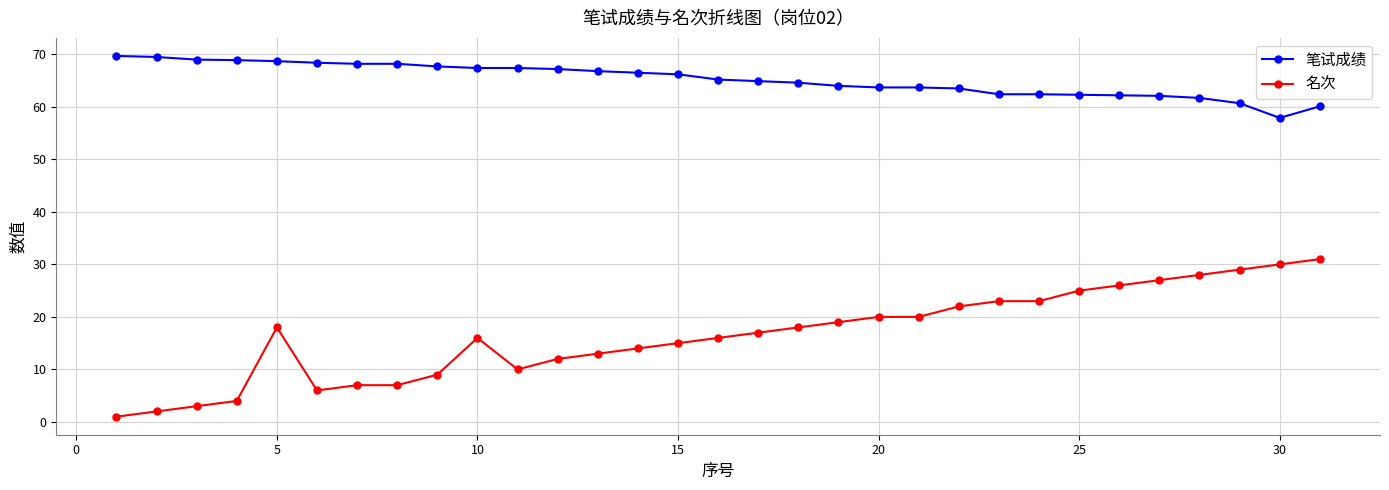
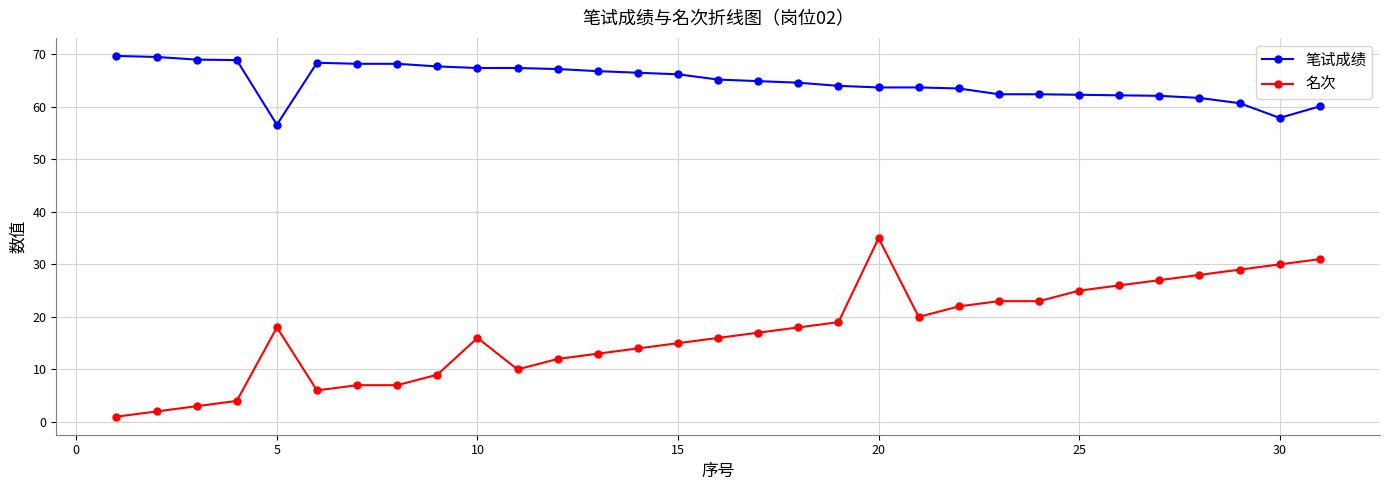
笔试成绩, 5: 69 -> 57
名次, 20: 20 -> 35
